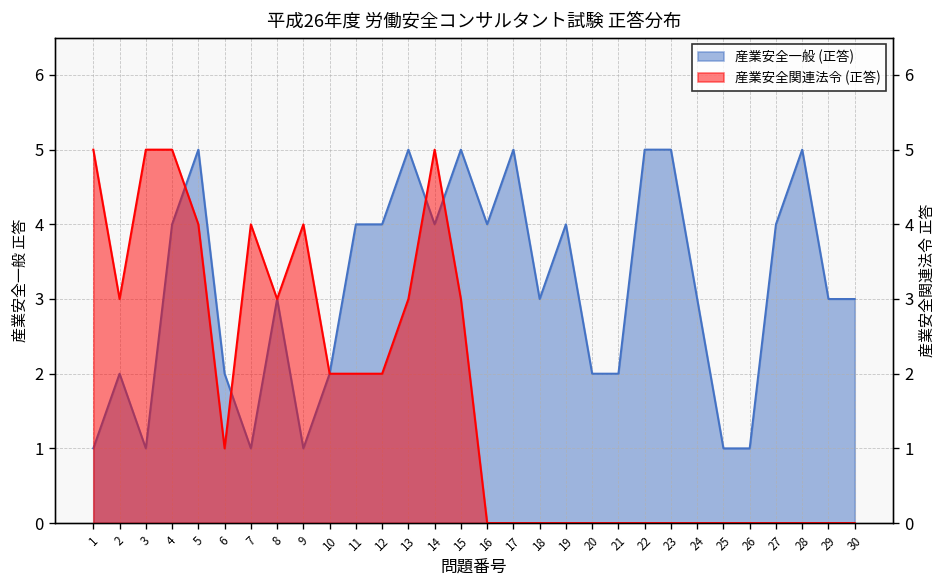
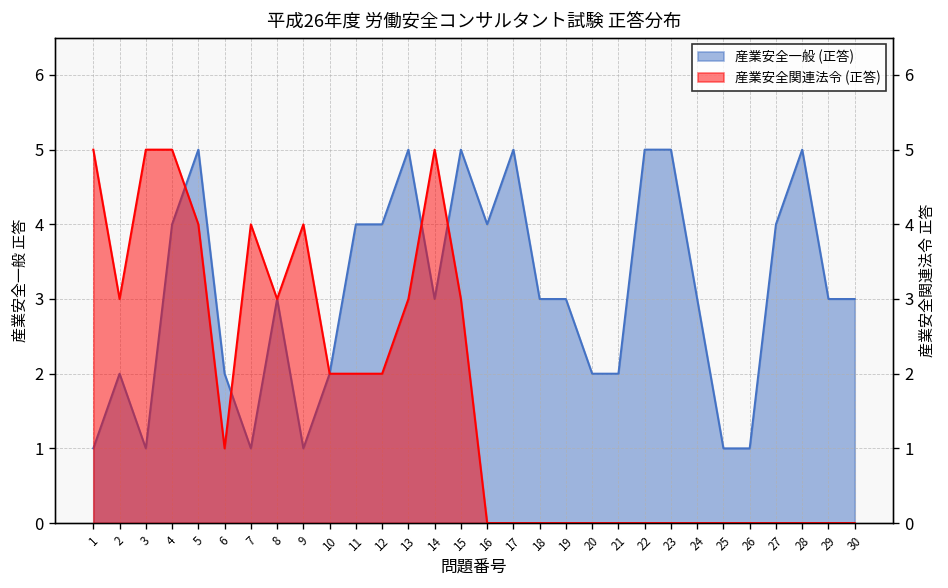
産業安全一般 (正答), 14: 4 -> 3
産業安全一般 (正答), 19: 4 -> 3
